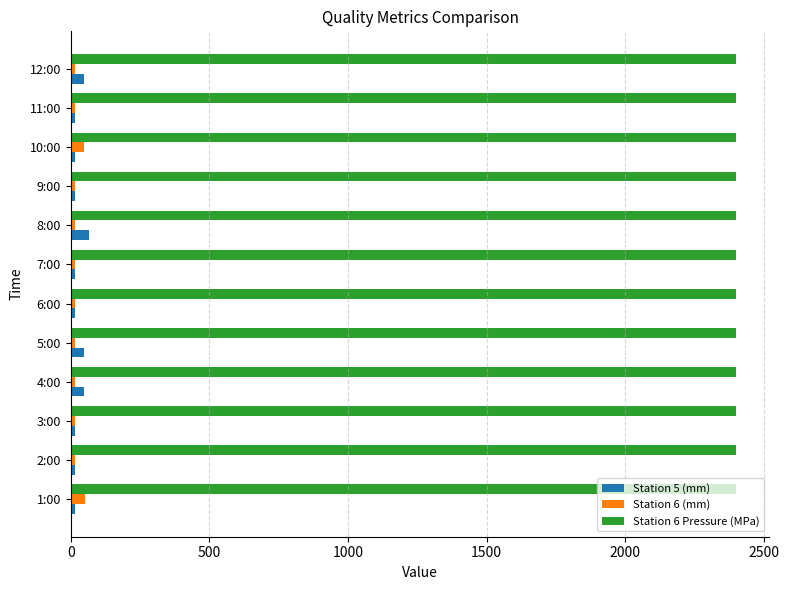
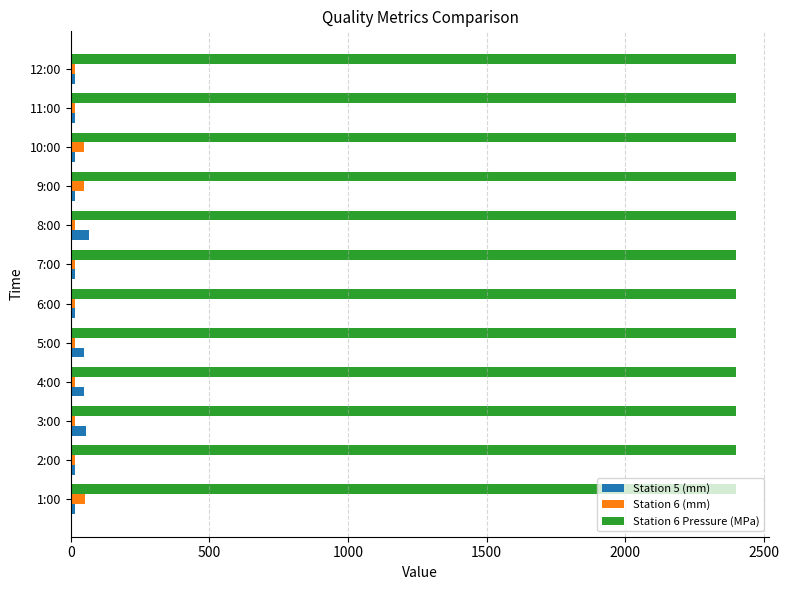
Station 5 (mm), 12:00: 50 -> 20
Station 6 (mm), 9:00: 20 -> 50
Station 5 (mm), 3:00: 20 -> 60
